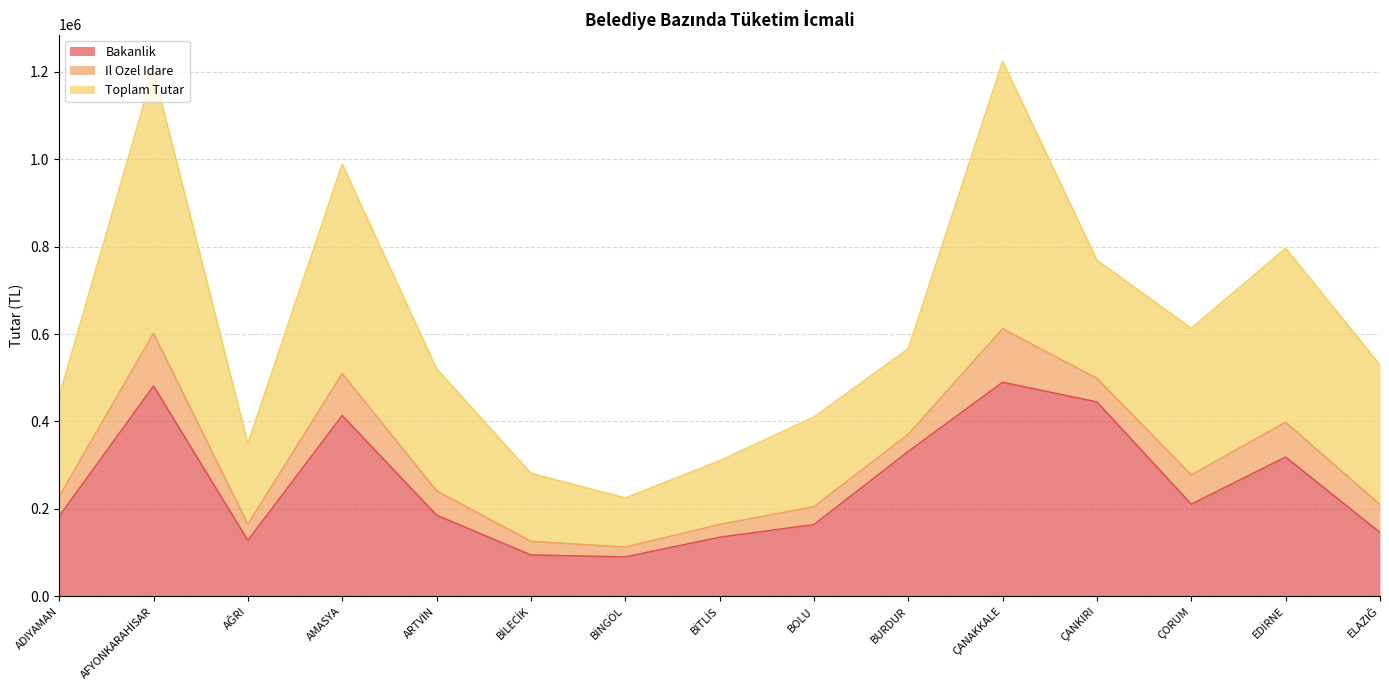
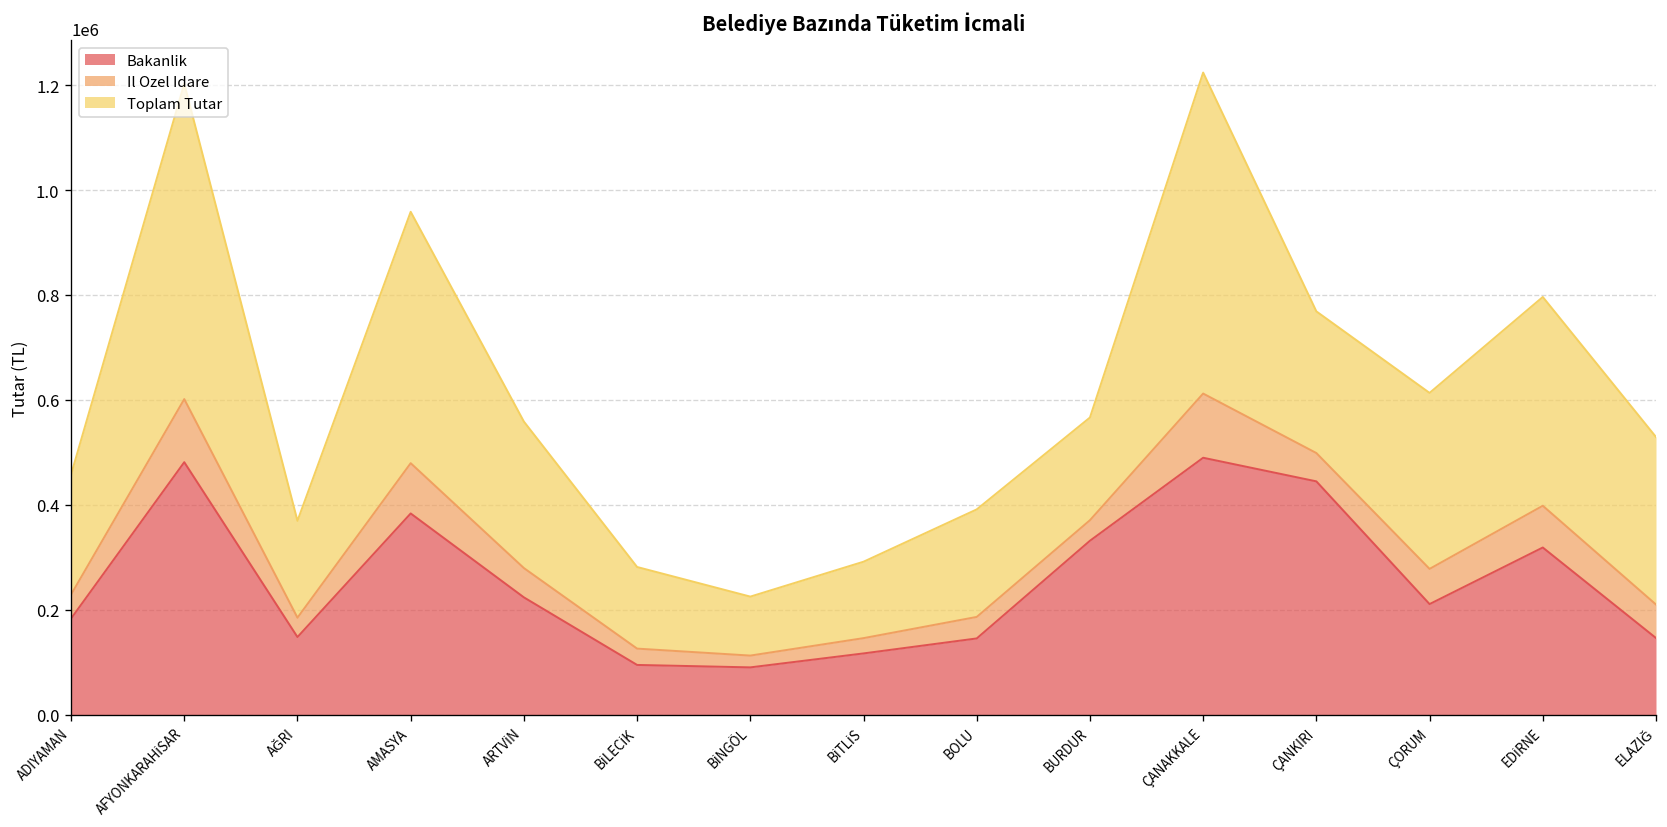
Bakanlik, AĞRI: 130000 -> 150000
Bakanlik, AMASYA: 410000 -> 380000
Bakanlik, ARTVİN: 190000 -> 220000
Bakanlik, BİTLİS: 140000 -> 120000
Bakanlik, BOLU: 160000 -> 150000
